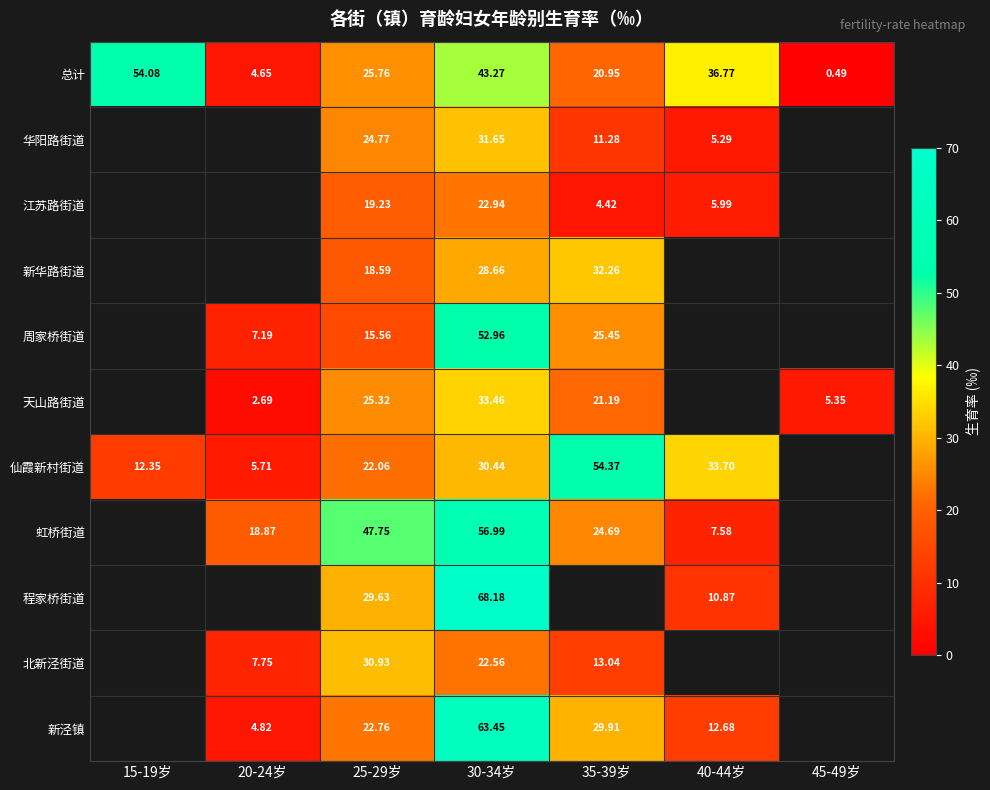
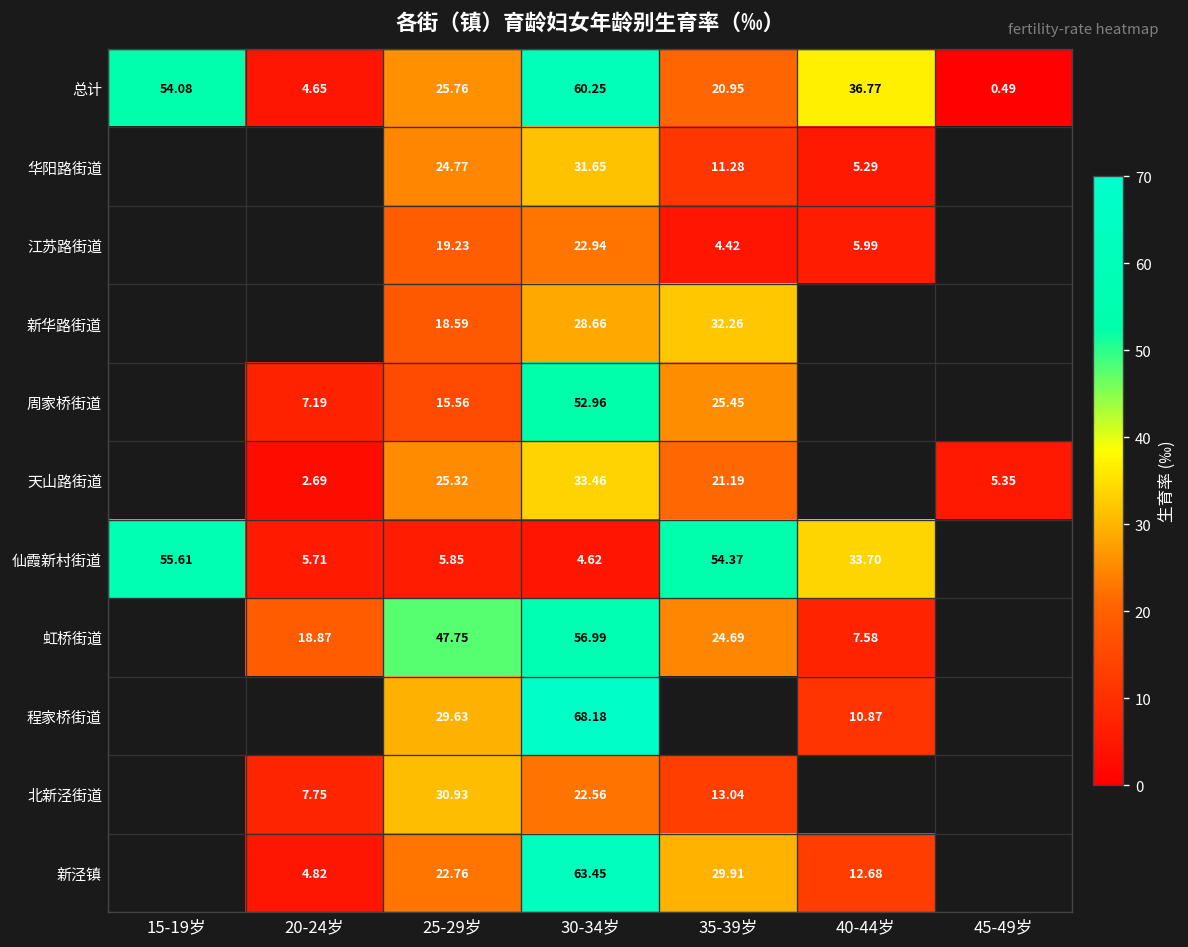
总计, 30-34岁: 43.27 -> 60.25
仙霞新村街道, 15-19岁: 12.35 -> 55.61
仙霞新村街道, 25-29岁: 22.06 -> 5.85
仙霞新村街道, 30-34岁: 30.44 -> 4.62
